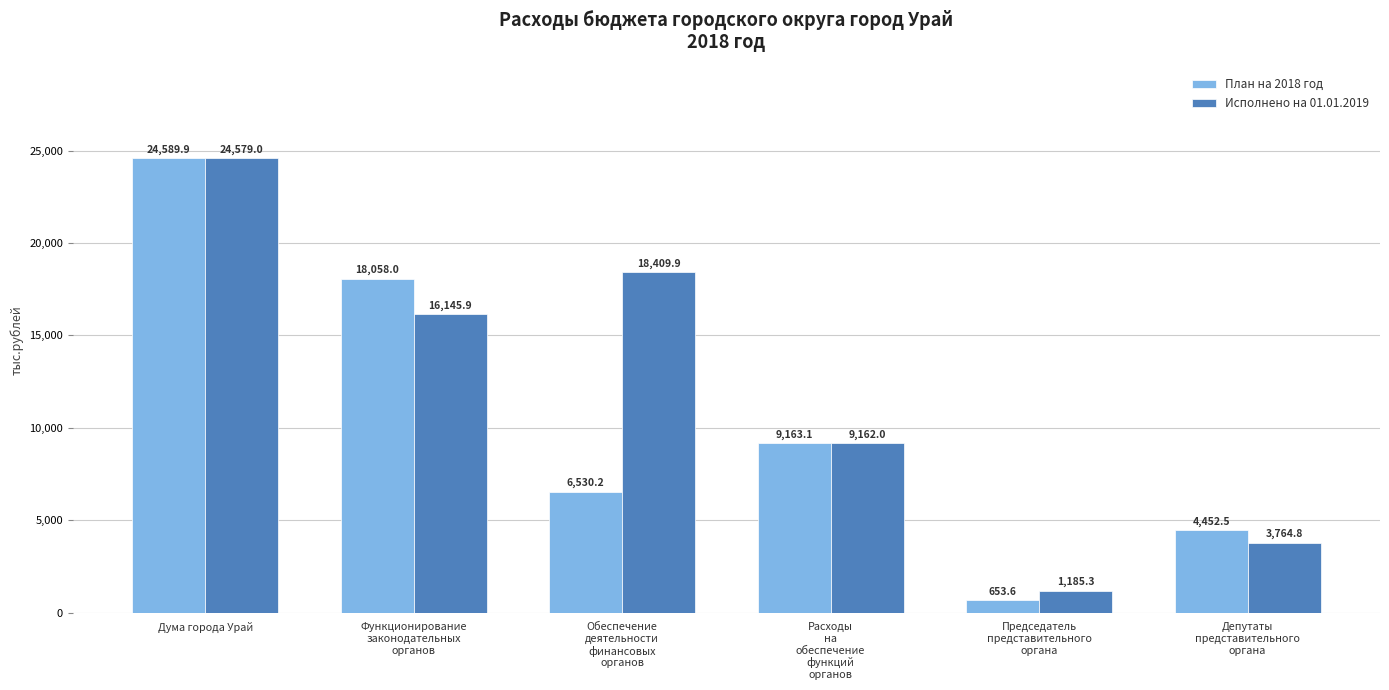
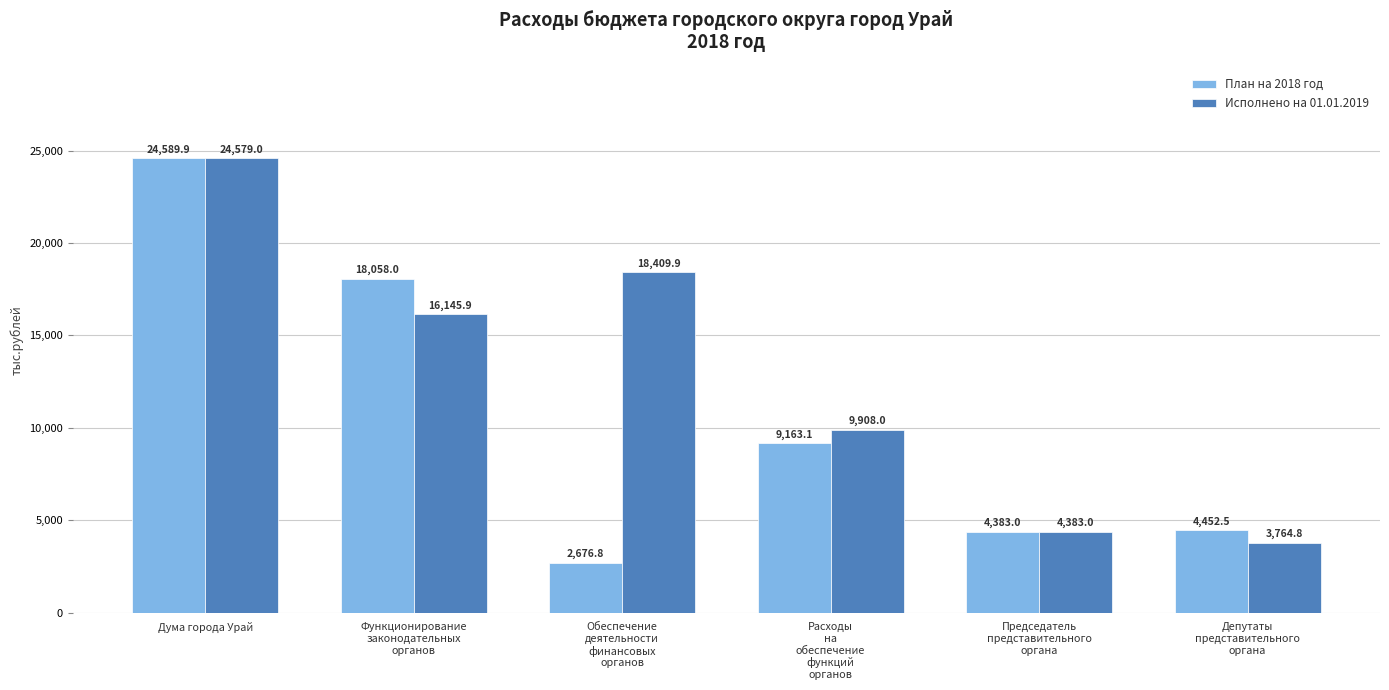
План на 2018 год, Обеспечение деятельности финансовых органов: 6,530.2 -> 2,676.8
Исполнено на 01.01.2019, Расходы на обеспечение функций органов: 9,162.0 -> 9,908.0
План на 2018 год, Председатель представительного органа: 653.6 -> 4,383.0
Исполнено на 01.01.2019, Председатель представительного органа: 1,185.3 -> 4,383.0
